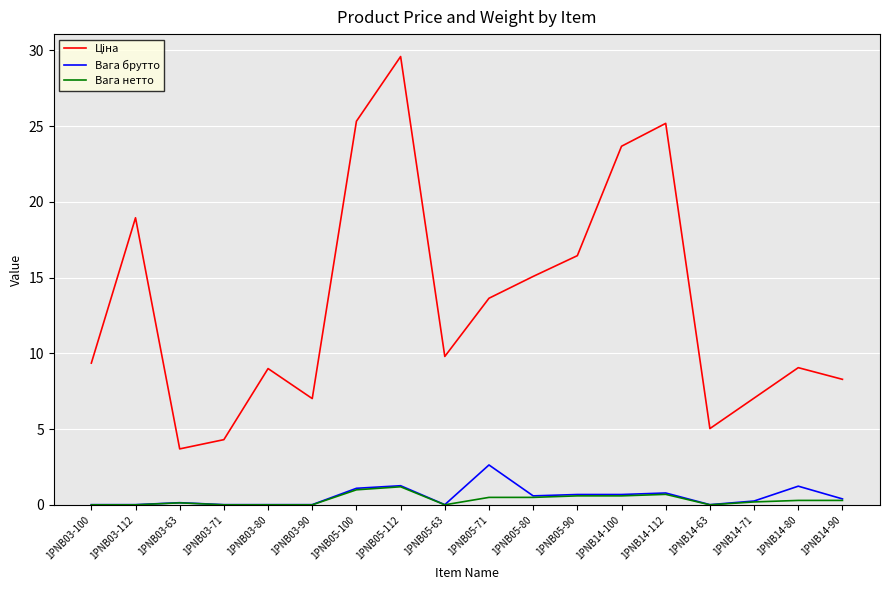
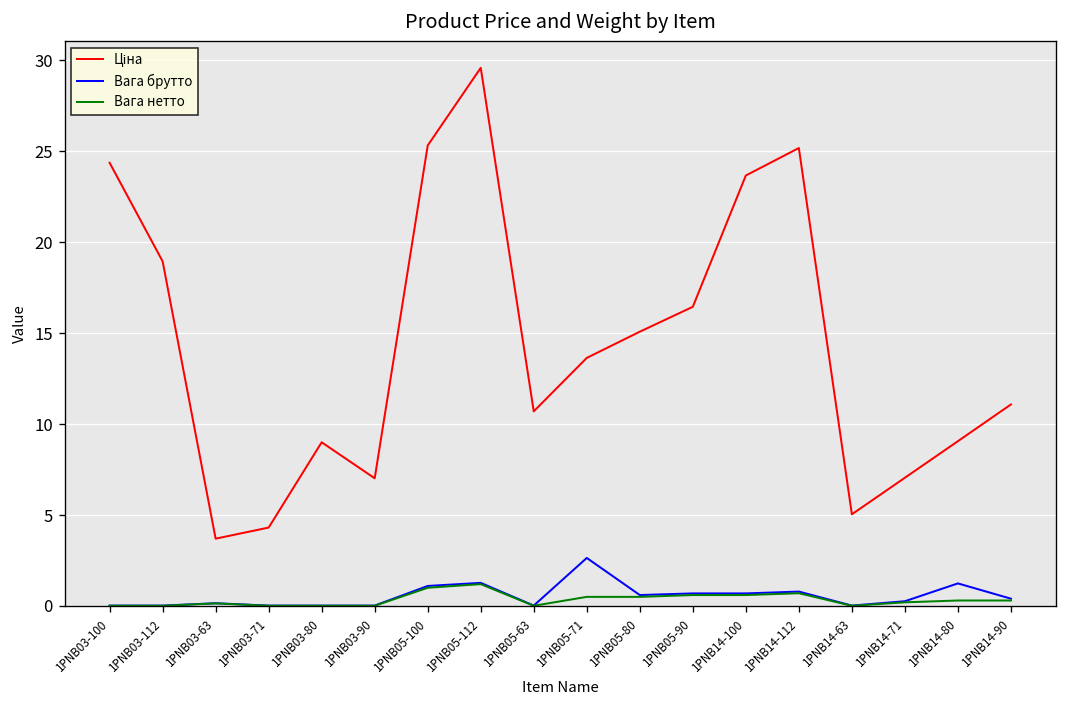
Ціна, 1PNB03-100: 9.4 -> 24.4
Ціна, 1PNB05-63: 9.8 -> 10.7
Ціна, 1PNB14-90: 8.3 -> 11.1
